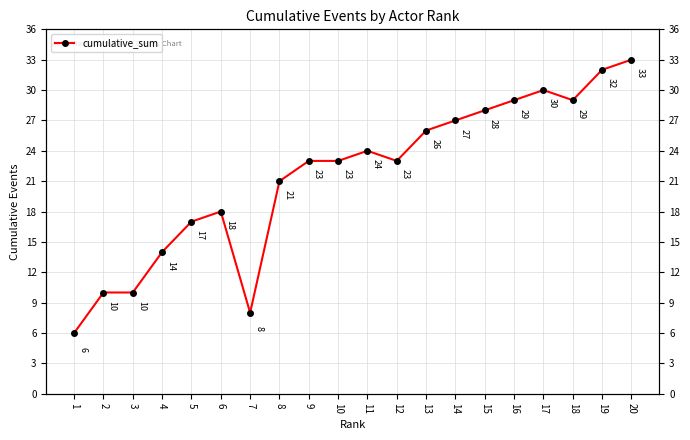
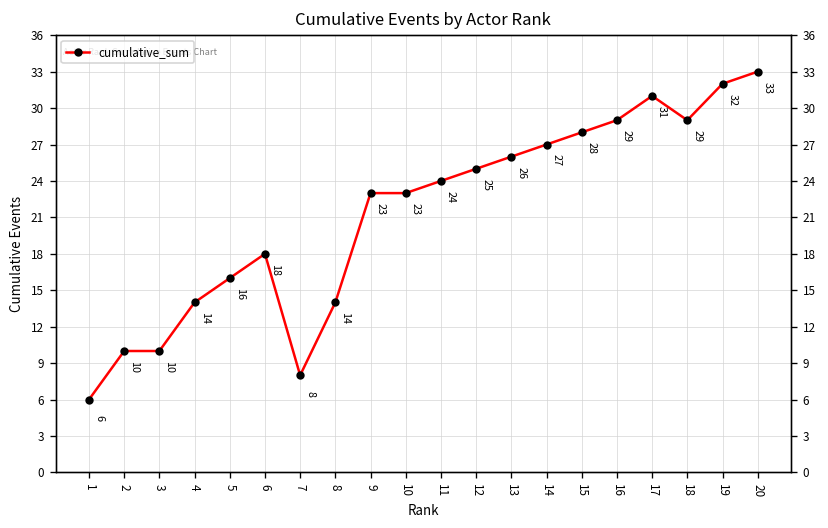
5: 17 -> 16
8: 21 -> 14
12: 23 -> 25
17: 30 -> 31
